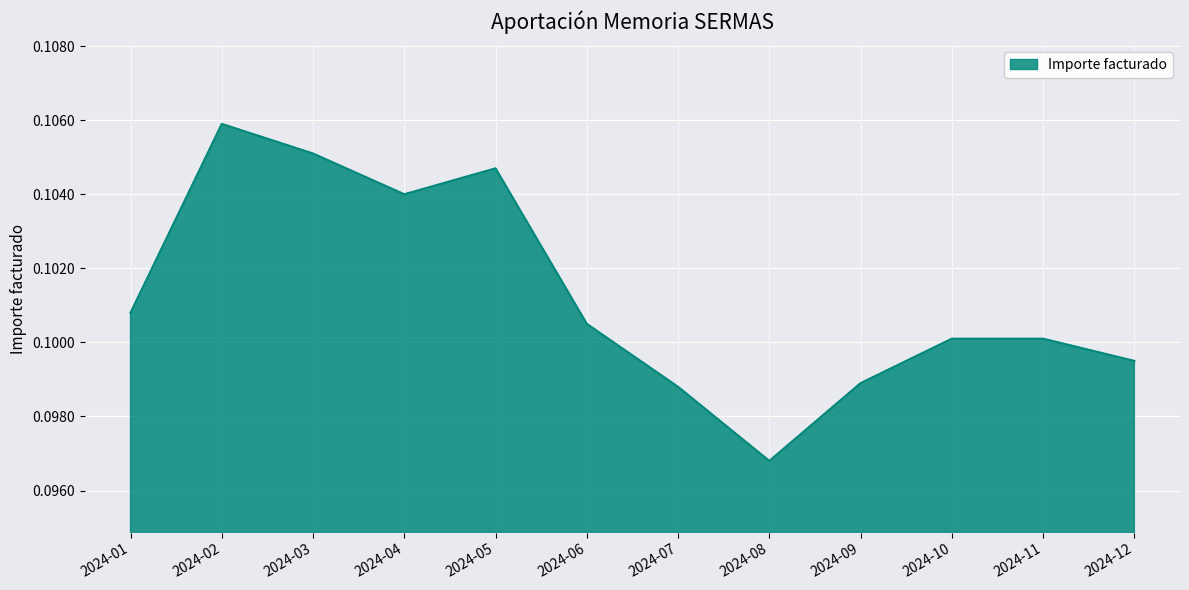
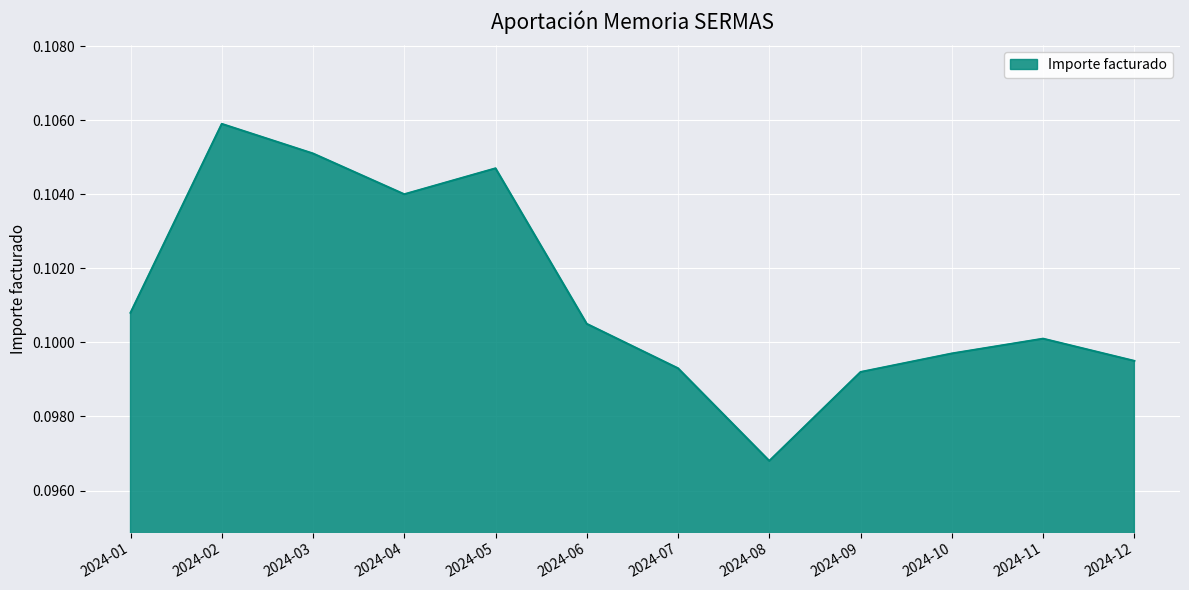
2024-07: 0.0988 -> 0.0993
2024-09: 0.0989 -> 0.0992
2024-10: 0.1001 -> 0.0997
